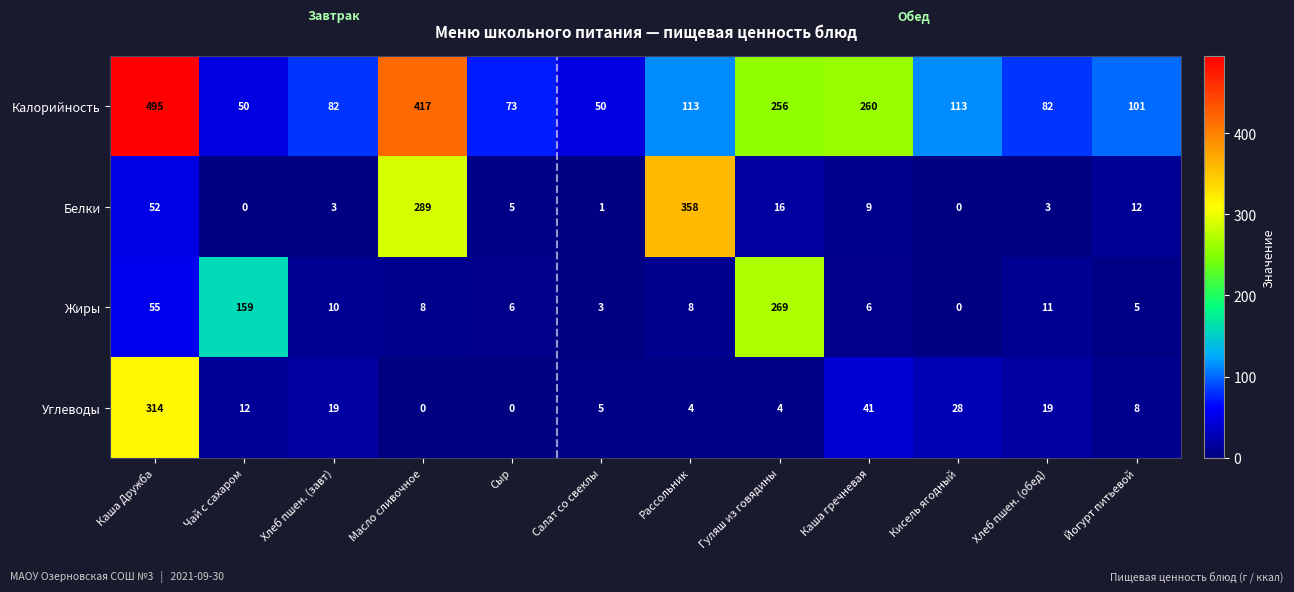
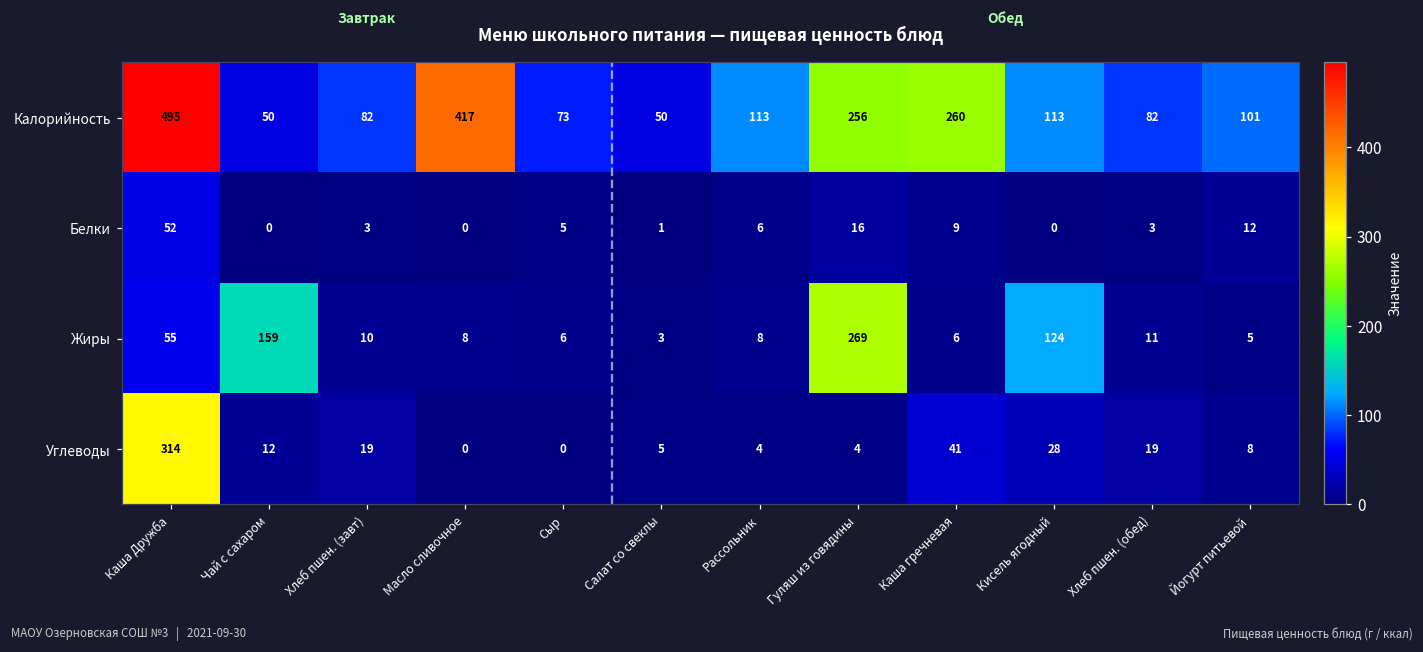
Белки, Масло сливочное: 289 -> 0
Белки, Рассольник: 358 -> 6
Жиры, Кисель ягодный: 0 -> 124
